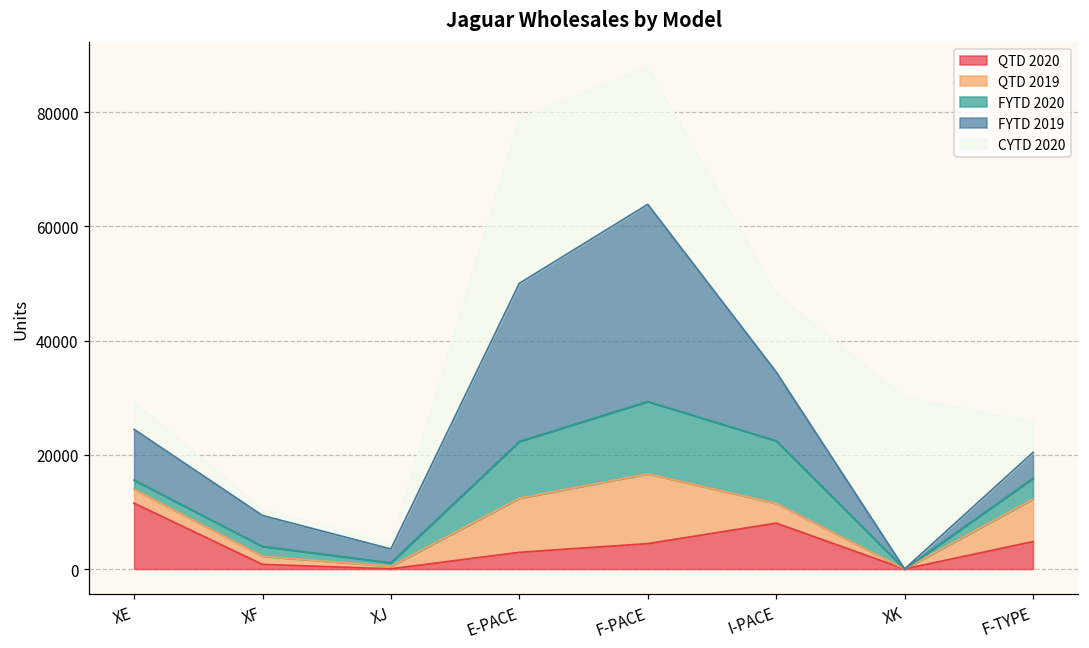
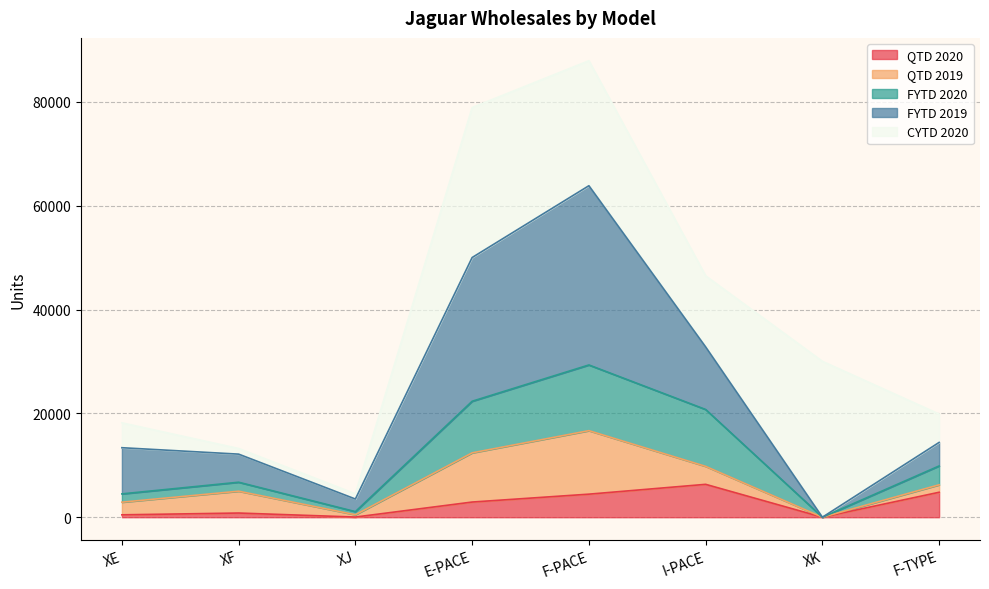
QTD 2020, XE: 12000 -> 0
QTD 2019, XF: 1000 -> 4000
QTD 2020, I-PACE: 8000 -> 6000
QTD 2019, F-TYPE: 7000 -> 1000
